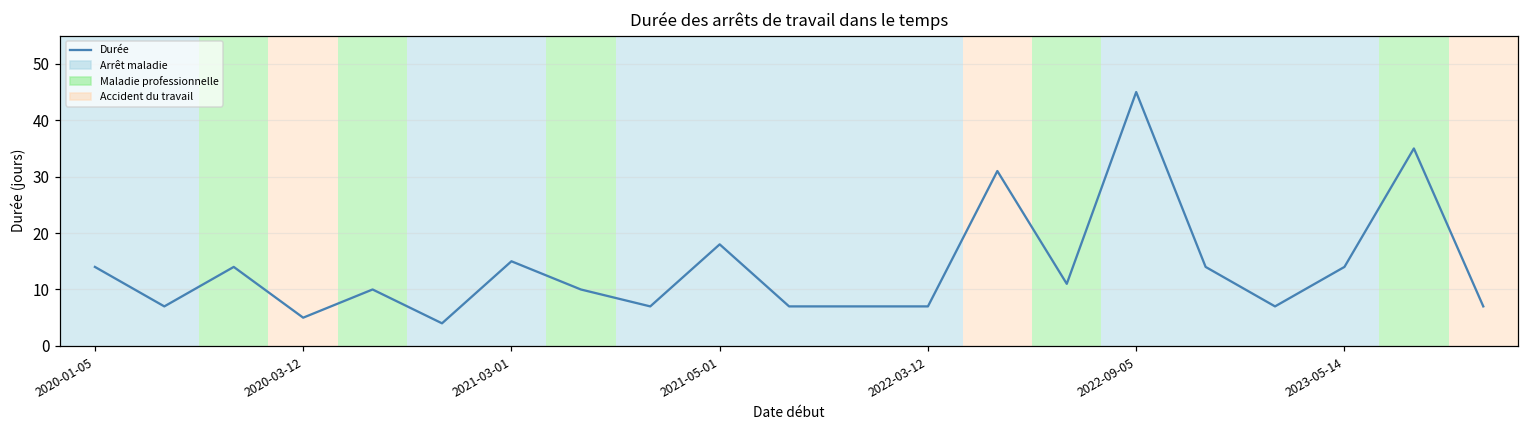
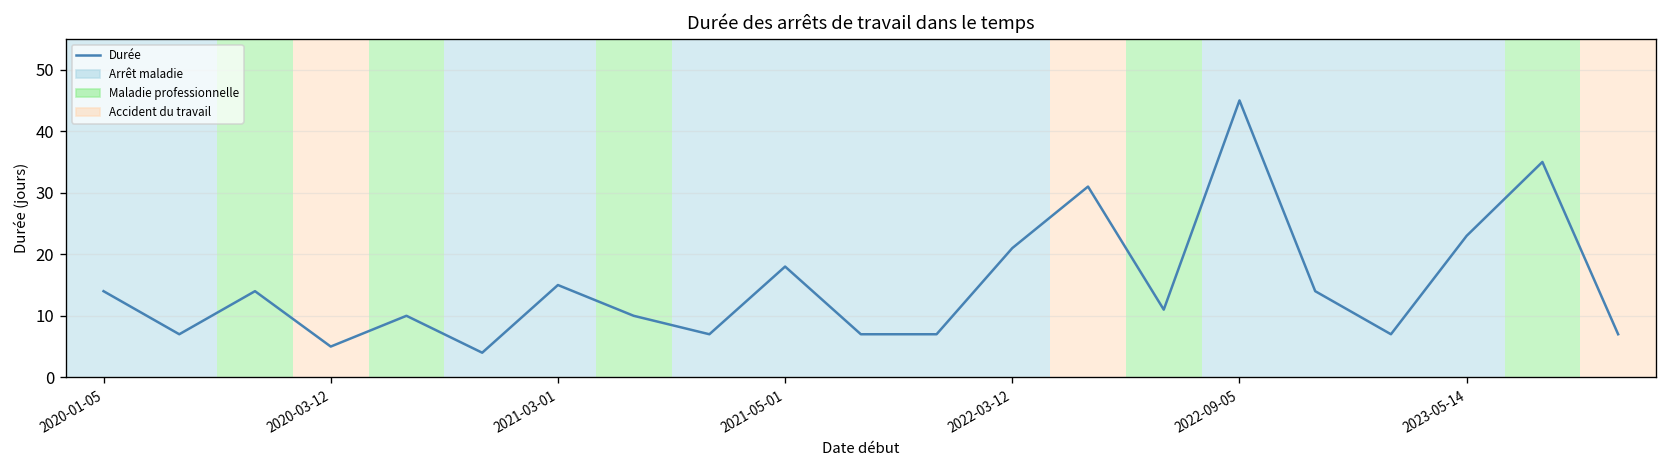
2022-03-12: 7 -> 21
2023-05-14: 14 -> 23
